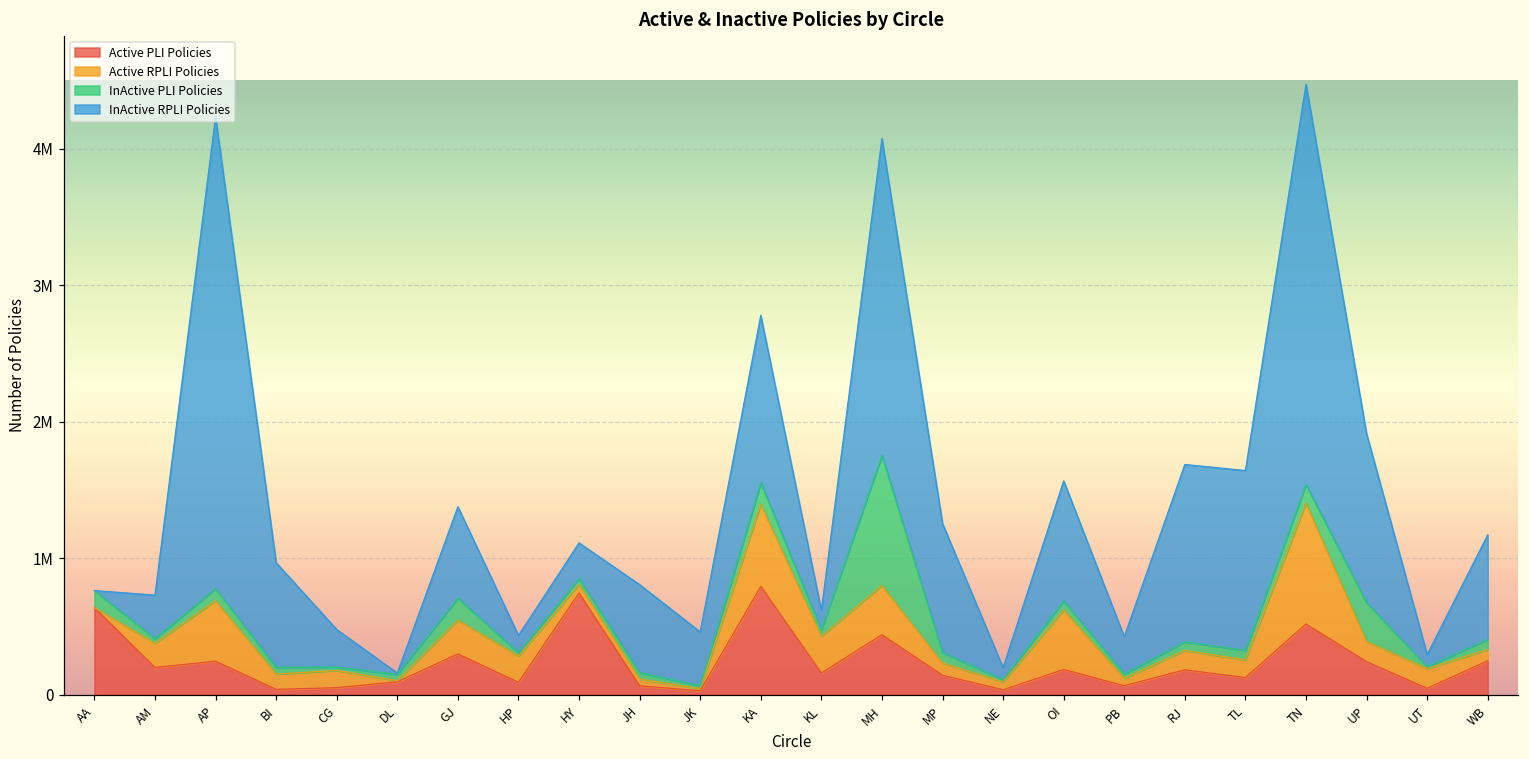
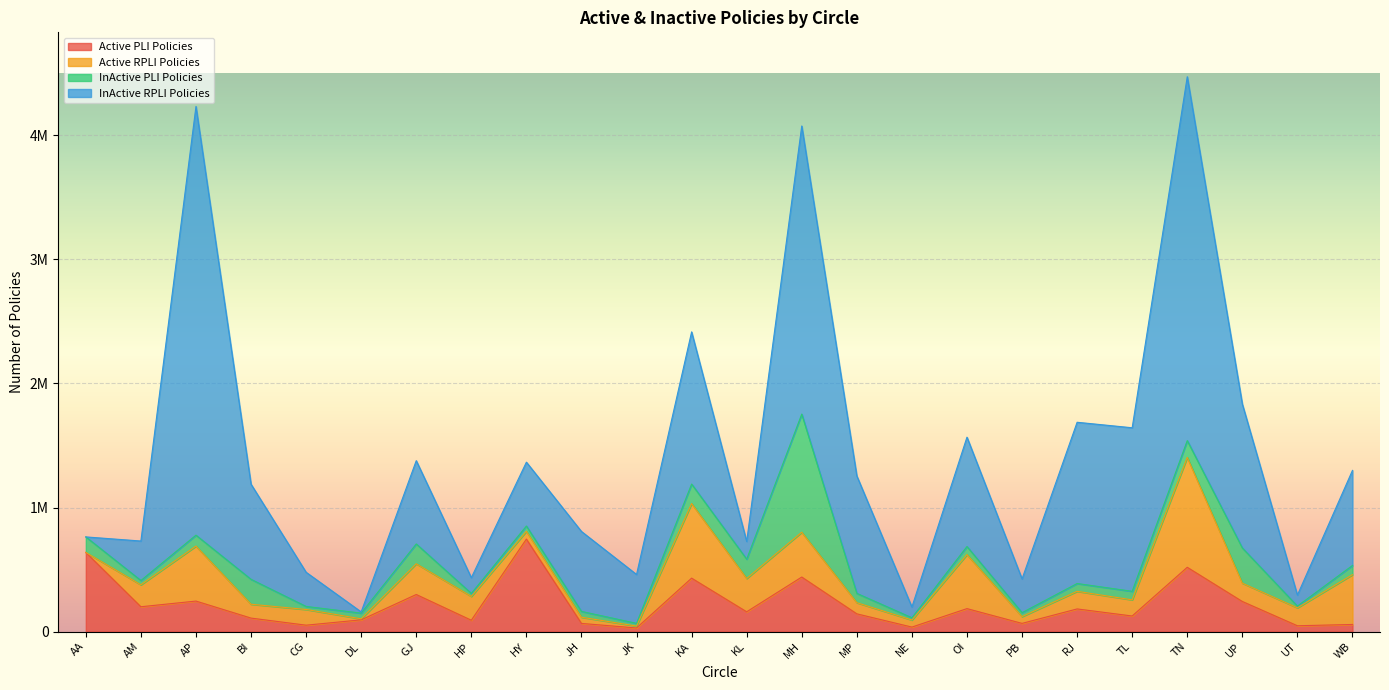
Active PLI Policies, BI: 40000 -> 110000
InActive PLI Policies, BI: 50000 -> 200000
InActive RPLI Policies, HY: 260000 -> 510000
Active PLI Policies, KA: 790000 -> 430000
InActive PLI Policies, KL: 50000 -> 160000
InActive RPLI Policies, UP: 1240000 -> 1160000
Active PLI Policies, WB: 250000 -> 60000
Active RPLI Policies, WB: 80000 -> 400000
